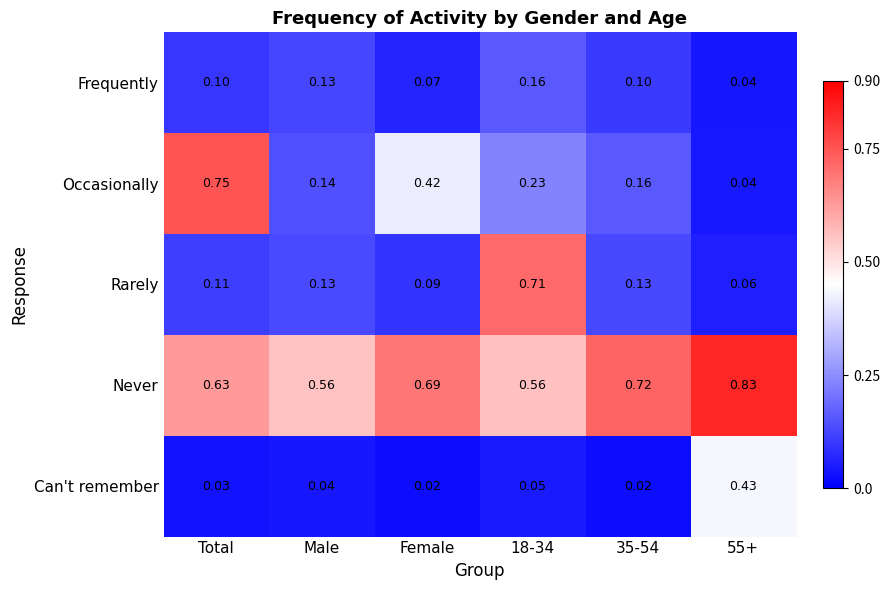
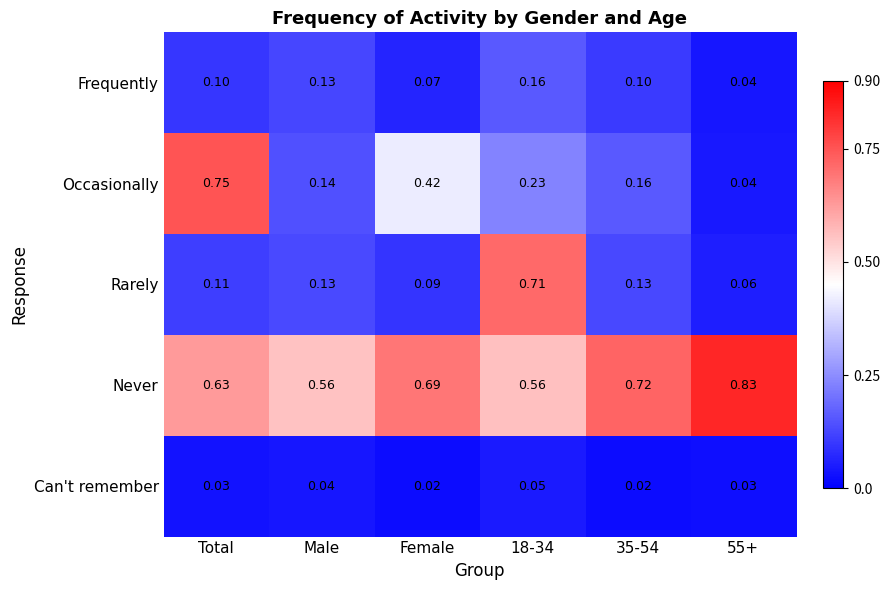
Can't remember, 55+: 0.43 -> 0.03
